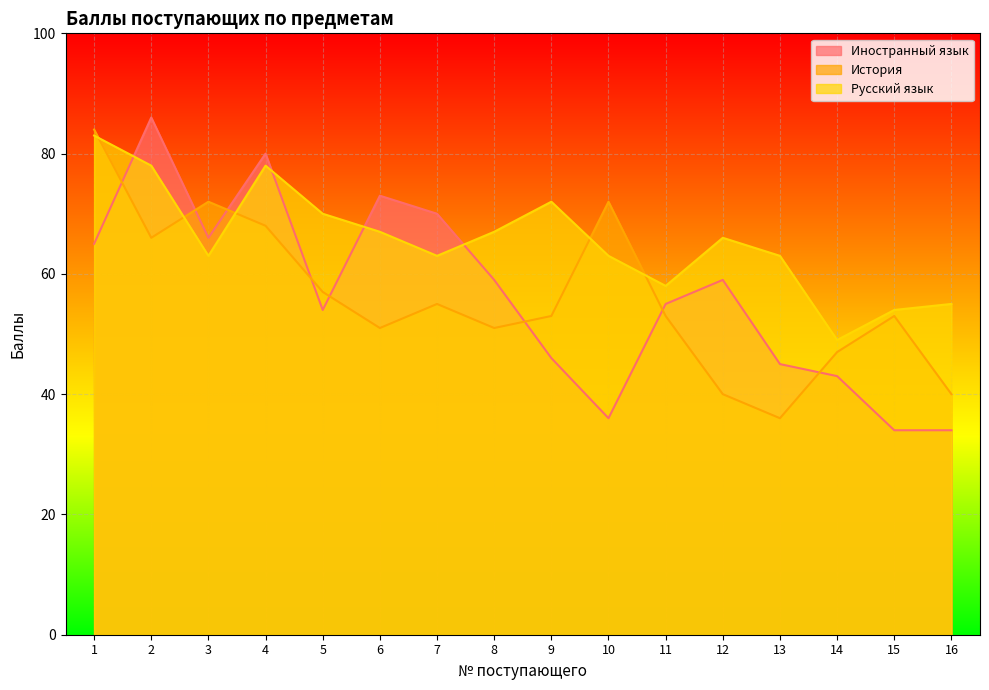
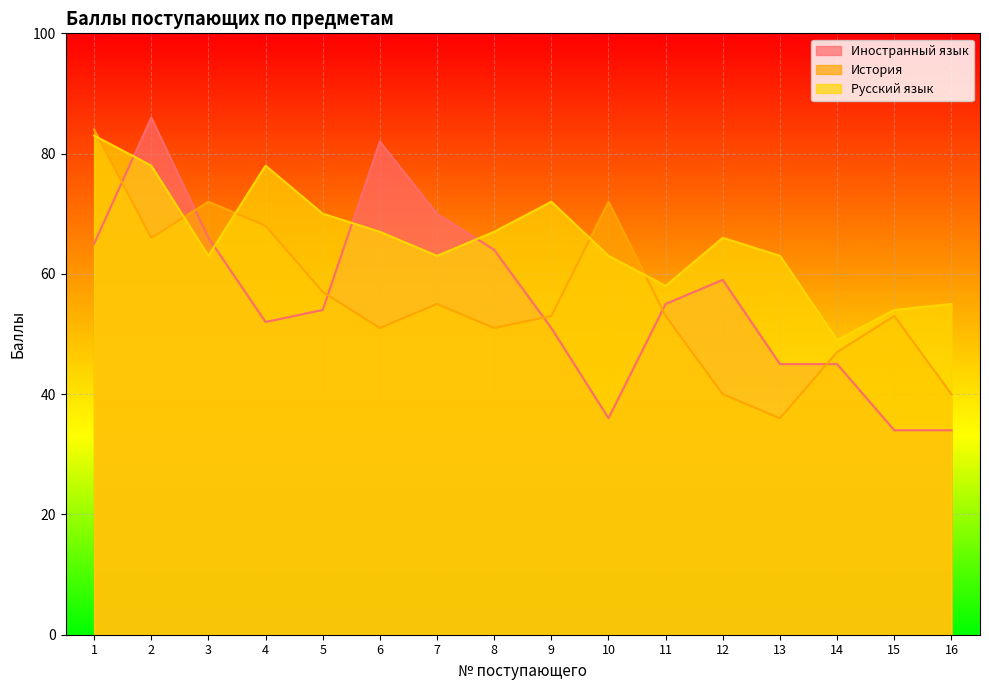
Иностранный язык, 4: 80 -> 52
Иностранный язык, 6: 73 -> 82
Иностранный язык, 8: 59 -> 64
Иностранный язык, 9: 46 -> 51
Иностранный язык, 14: 43 -> 45
